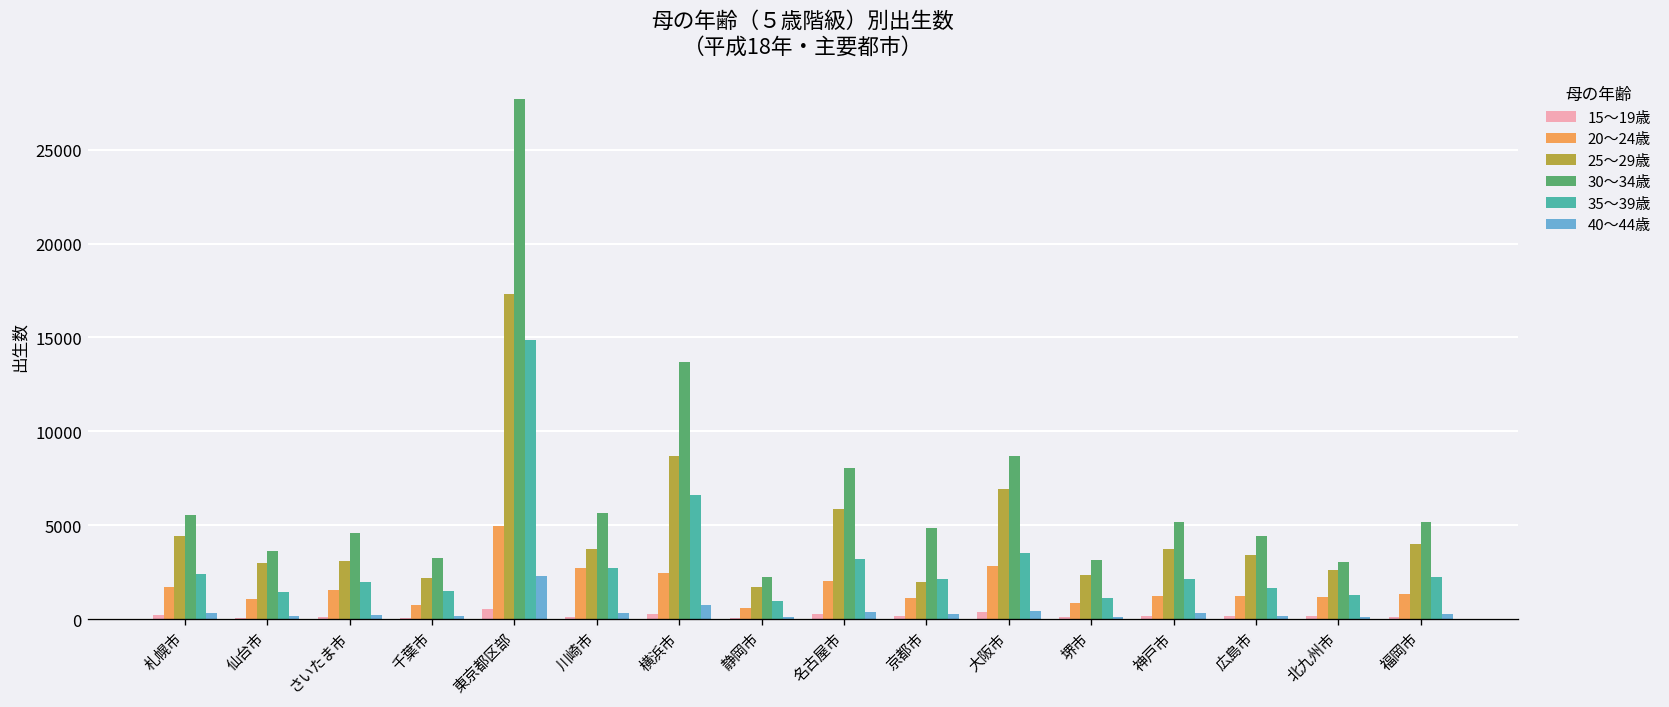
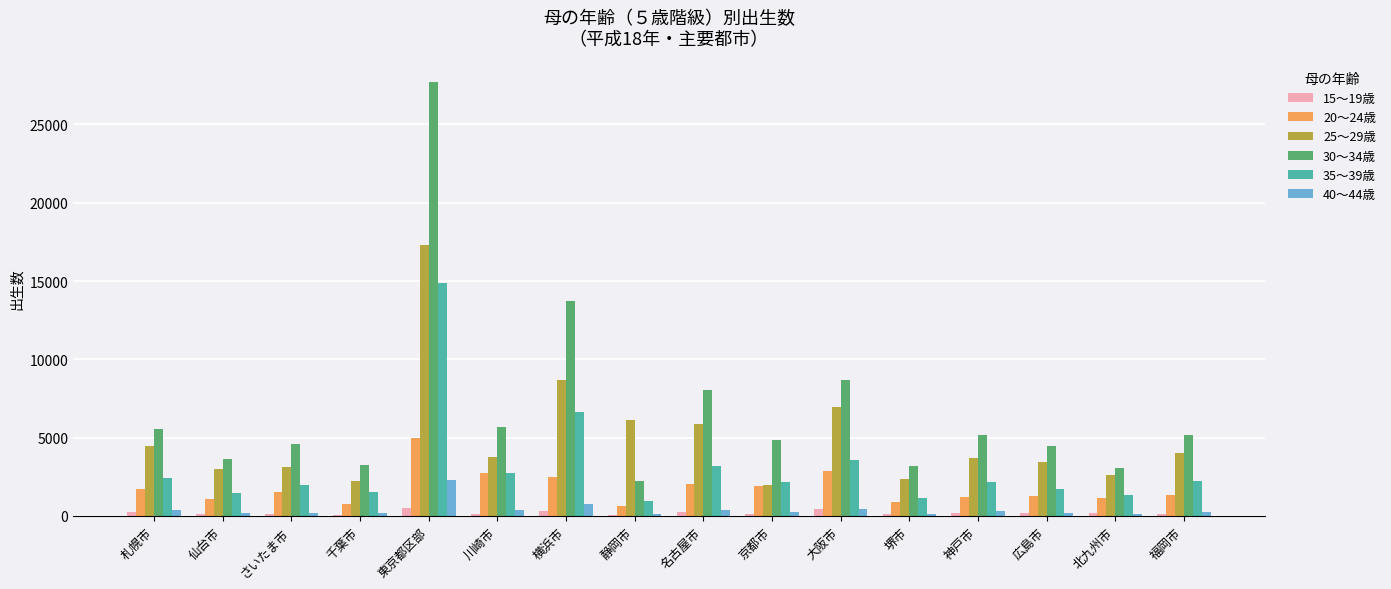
25～29歳, 静岡市: 1700 -> 6100
20～24歳, 京都市: 1100 -> 1900
